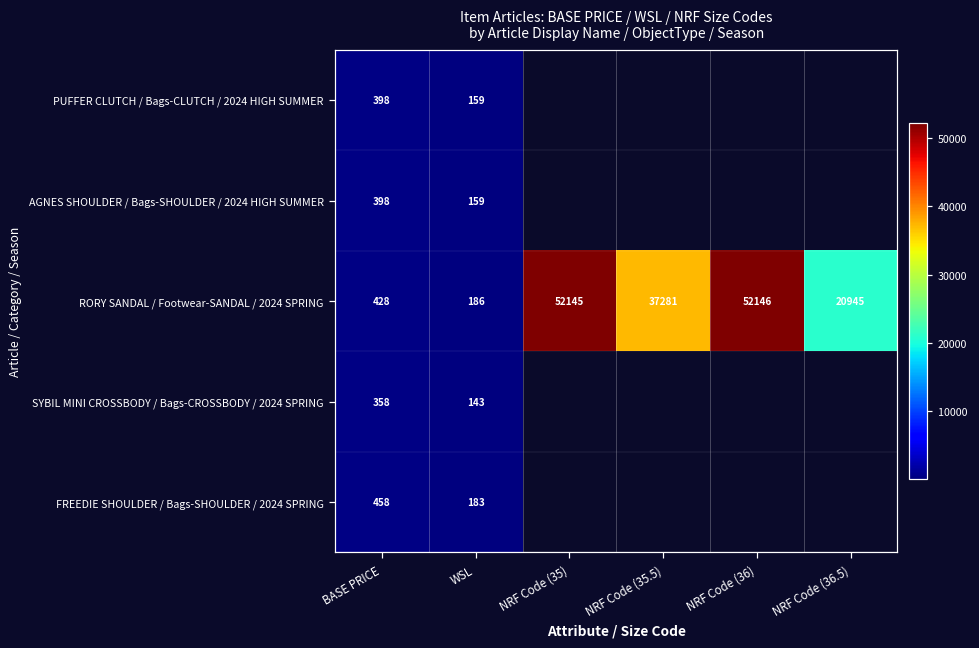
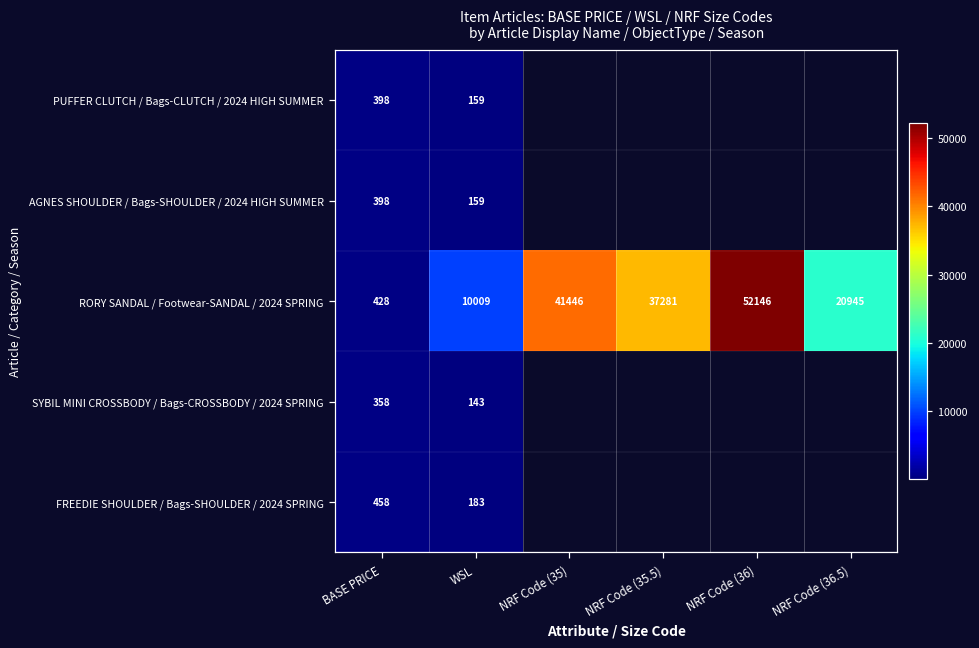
RORY SANDAL / Footwear-SANDAL / 2024 SPRING, WSL: 186 -> 10009
RORY SANDAL / Footwear-SANDAL / 2024 SPRING, NRF Code (35): 52145 -> 41446
